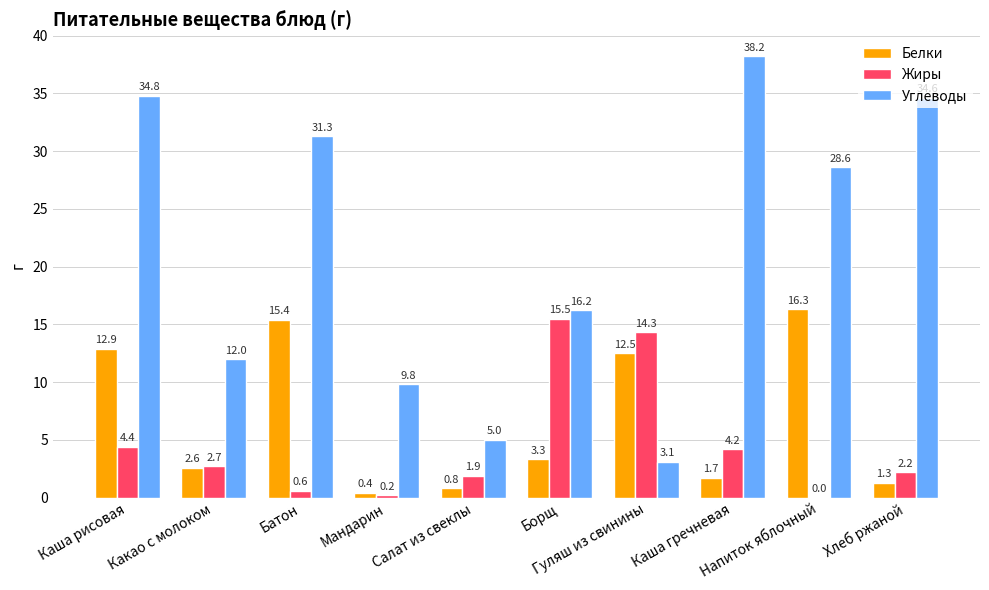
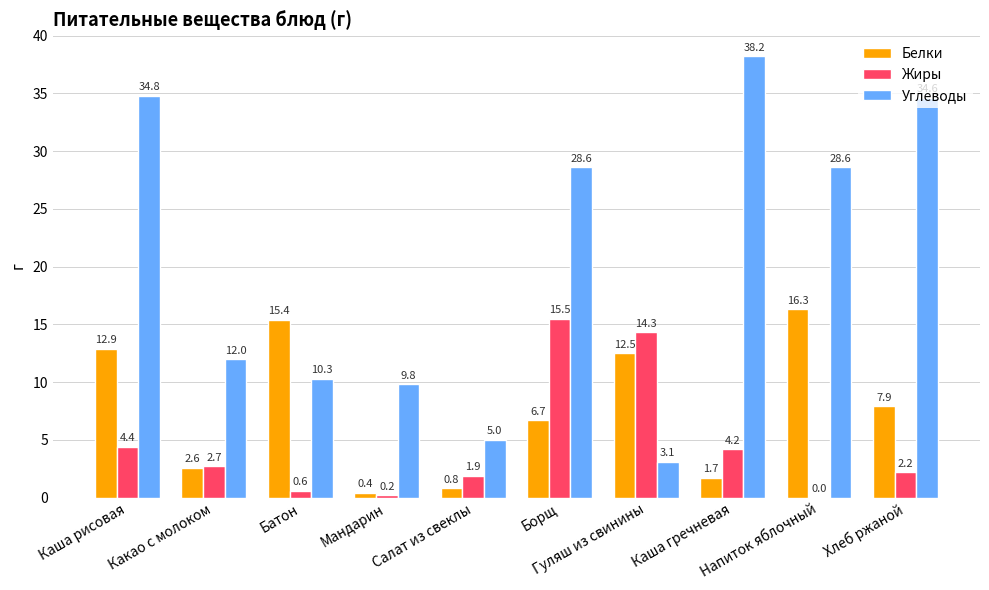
Углеводы, Батон: 31.3 -> 10.3
Белки, Борщ: 3.3 -> 6.7
Углеводы, Борщ: 16.2 -> 28.6
Белки, Хлеб ржаной: 1.3 -> 7.9
